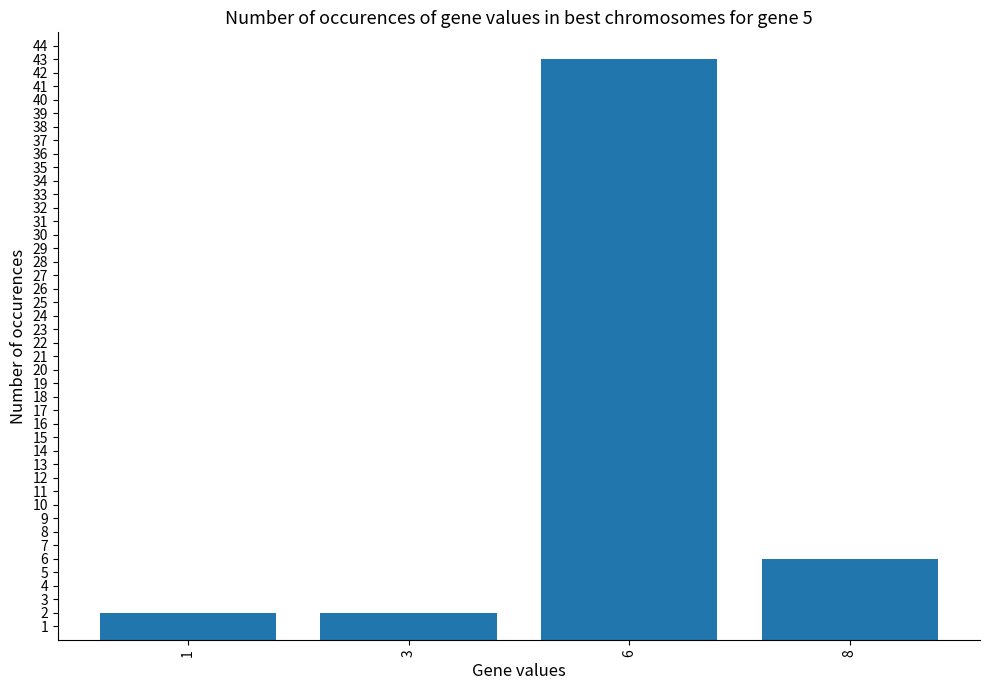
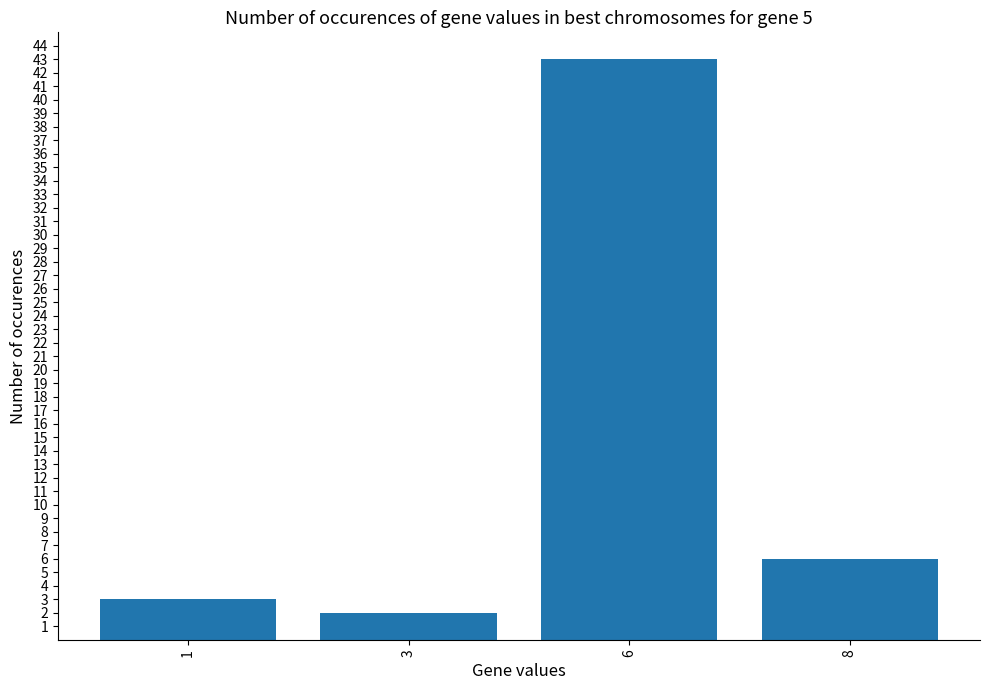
1: 2 -> 3
